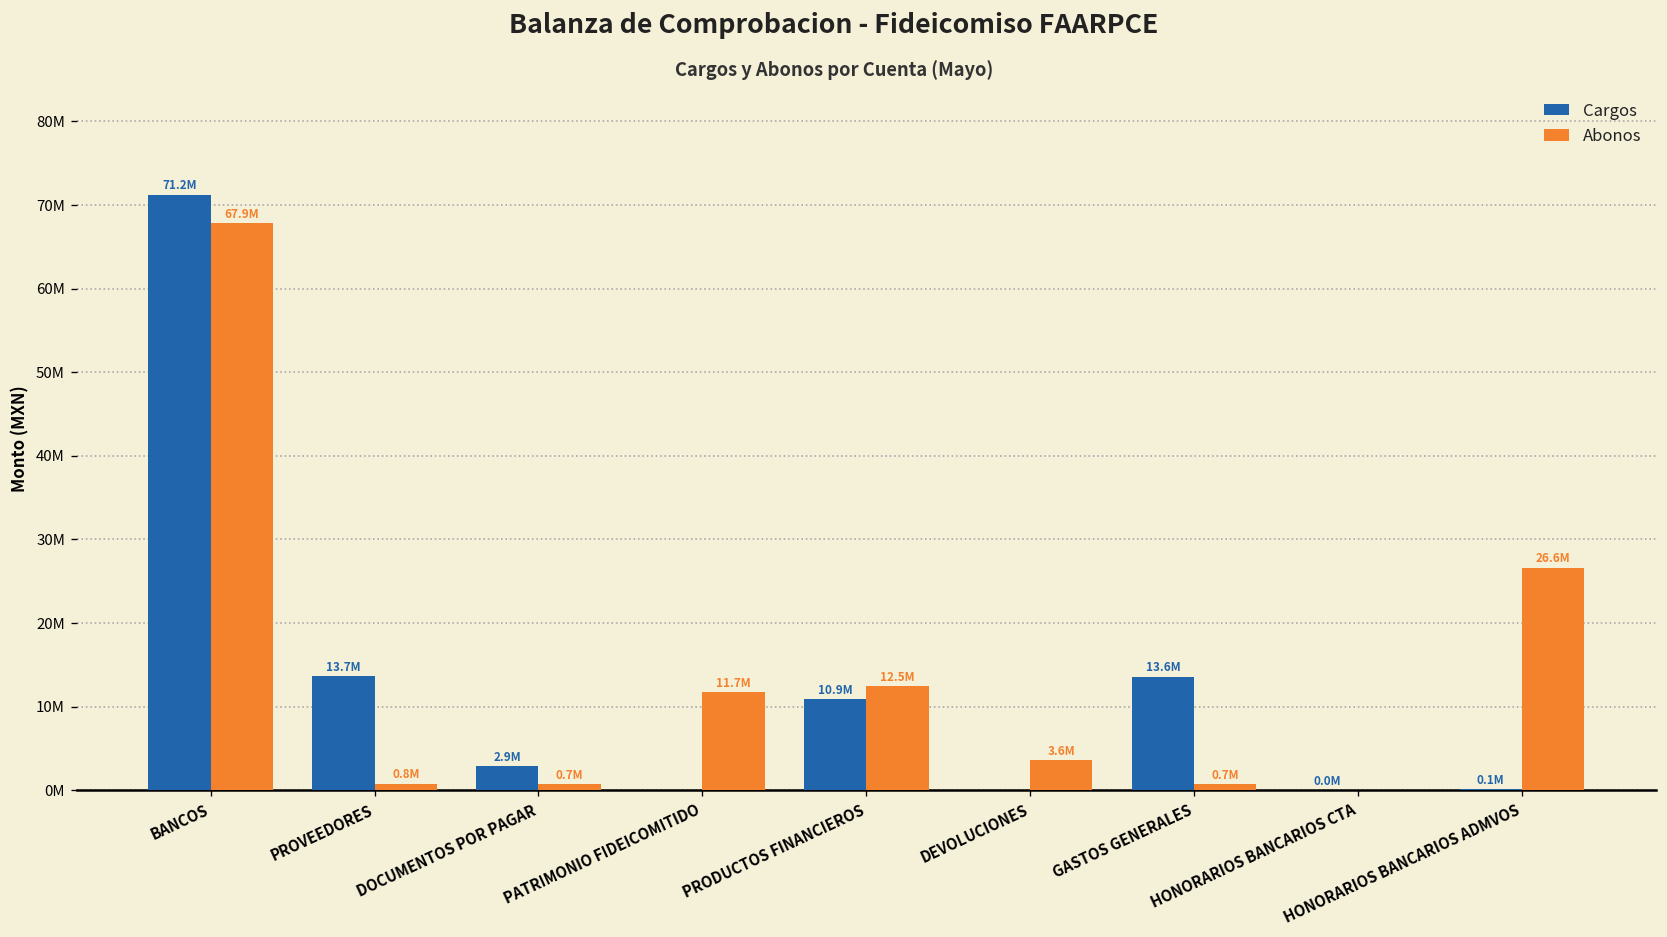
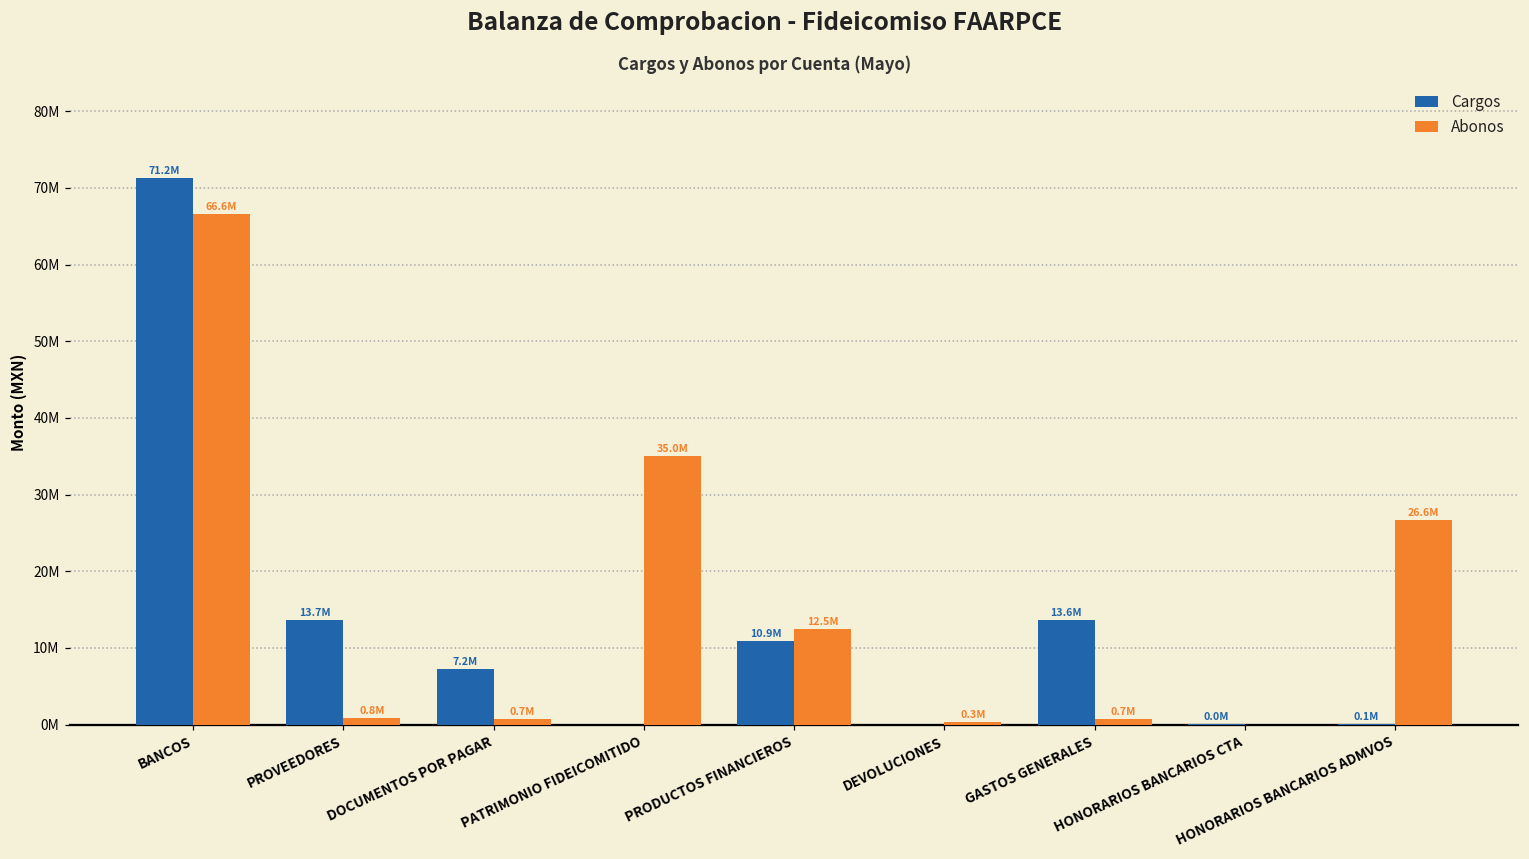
Abonos, BANCOS: 67.9M -> 66.6M
Cargos, DOCUMENTOS POR PAGAR: 2.9M -> 7.2M
Abonos, PATRIMONIO FIDEICOMITIDO: 11.7M -> 35.0M
Abonos, DEVOLUCIONES: 3.6M -> 0.3M
